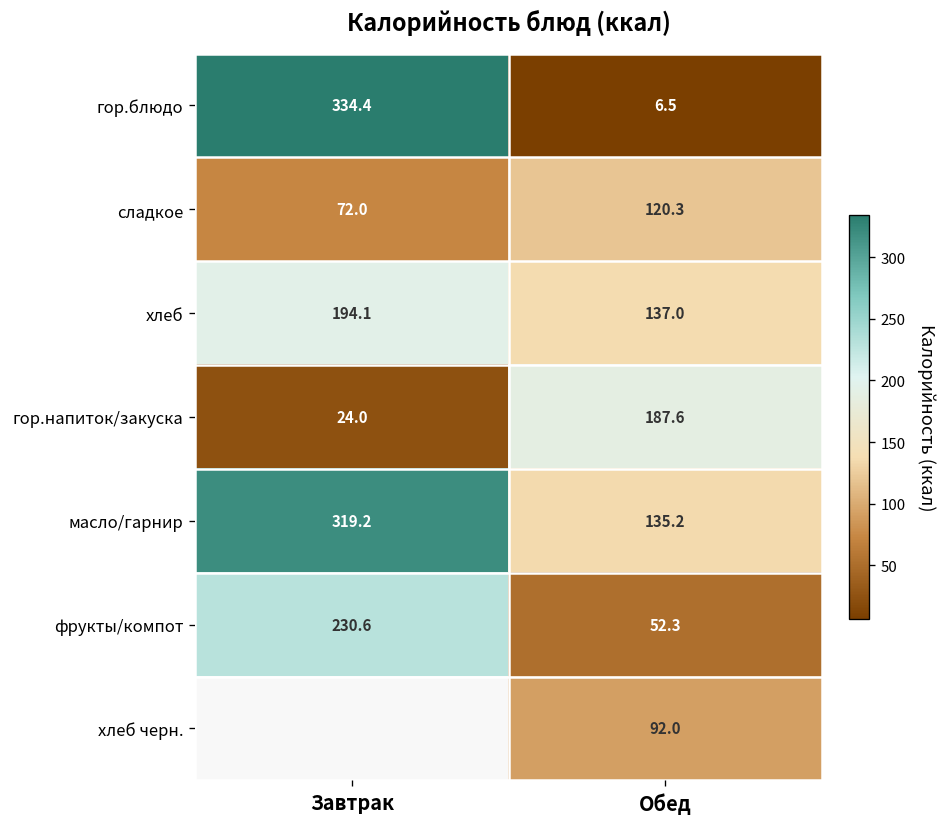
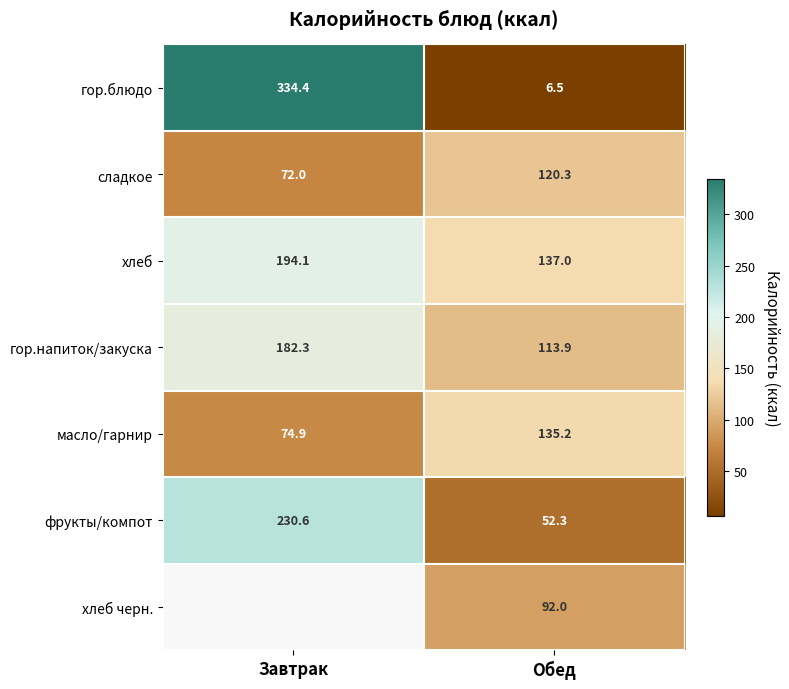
гор.напиток/закуска, Завтрак: 24.0 -> 182.3
гор.напиток/закуска, Обед: 187.6 -> 113.9
масло/гарнир, Завтрак: 319.2 -> 74.9
